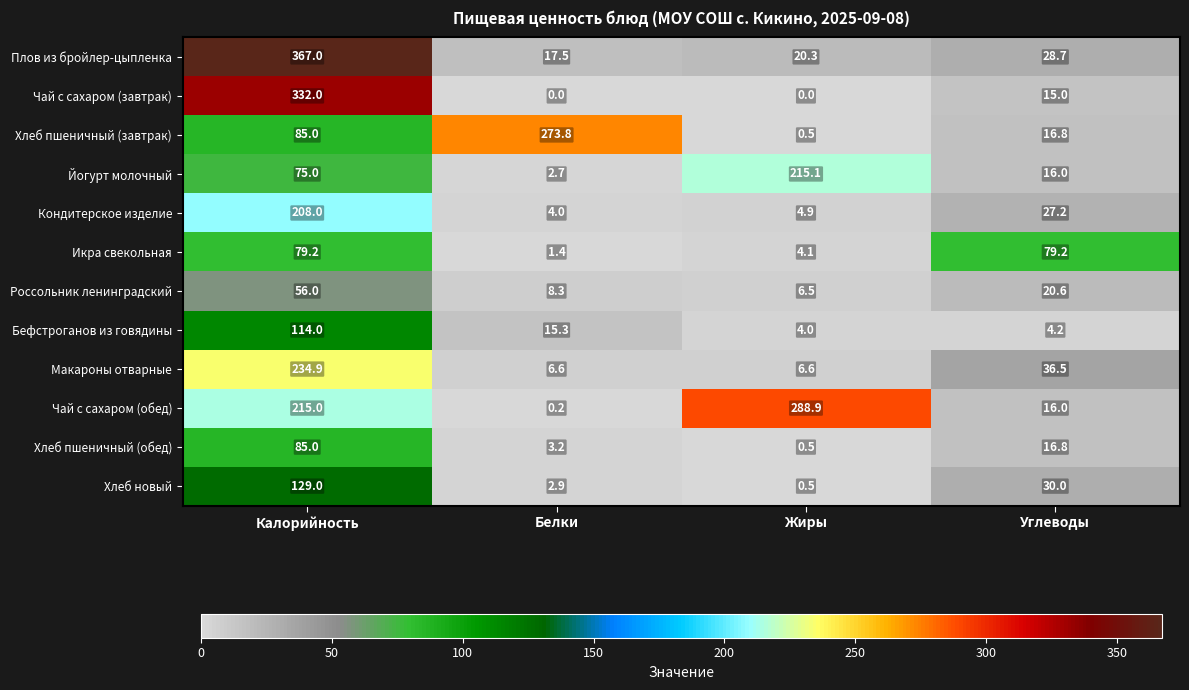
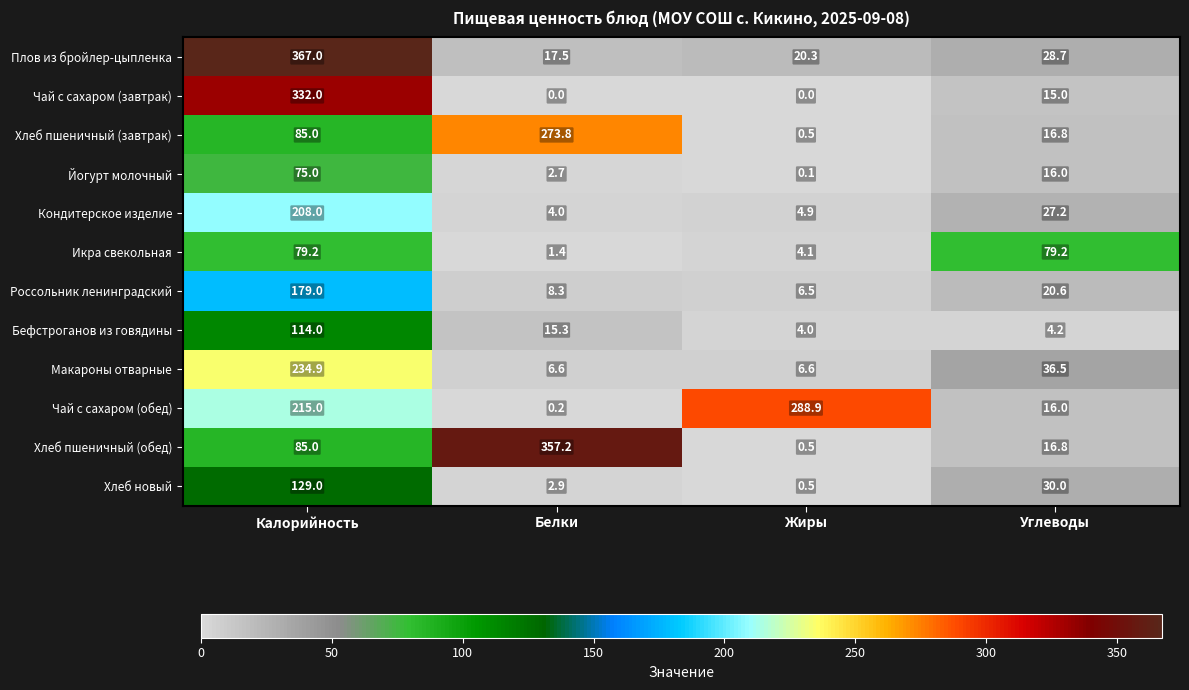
Йогурт молочный, Жиры: 215.1 -> 0.1
Россольник ленинградский, Калорийность: 56.0 -> 179.0
Хлеб пшеничный (обед), Белки: 3.2 -> 357.2
